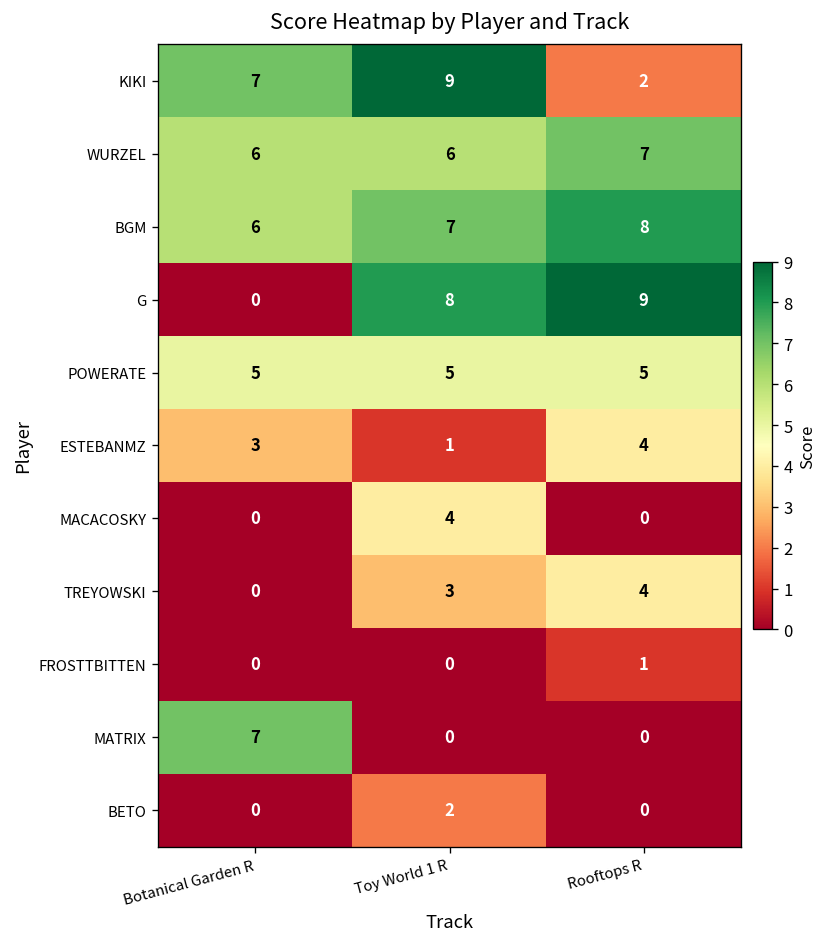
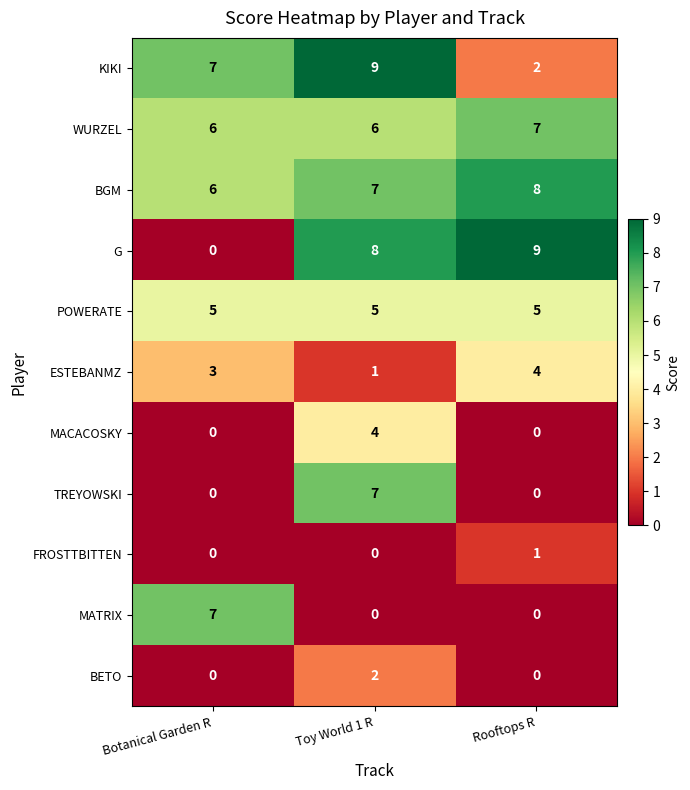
TREYOWSKI, Toy World 1 R: 3 -> 7
TREYOWSKI, Rooftops R: 4 -> 0
